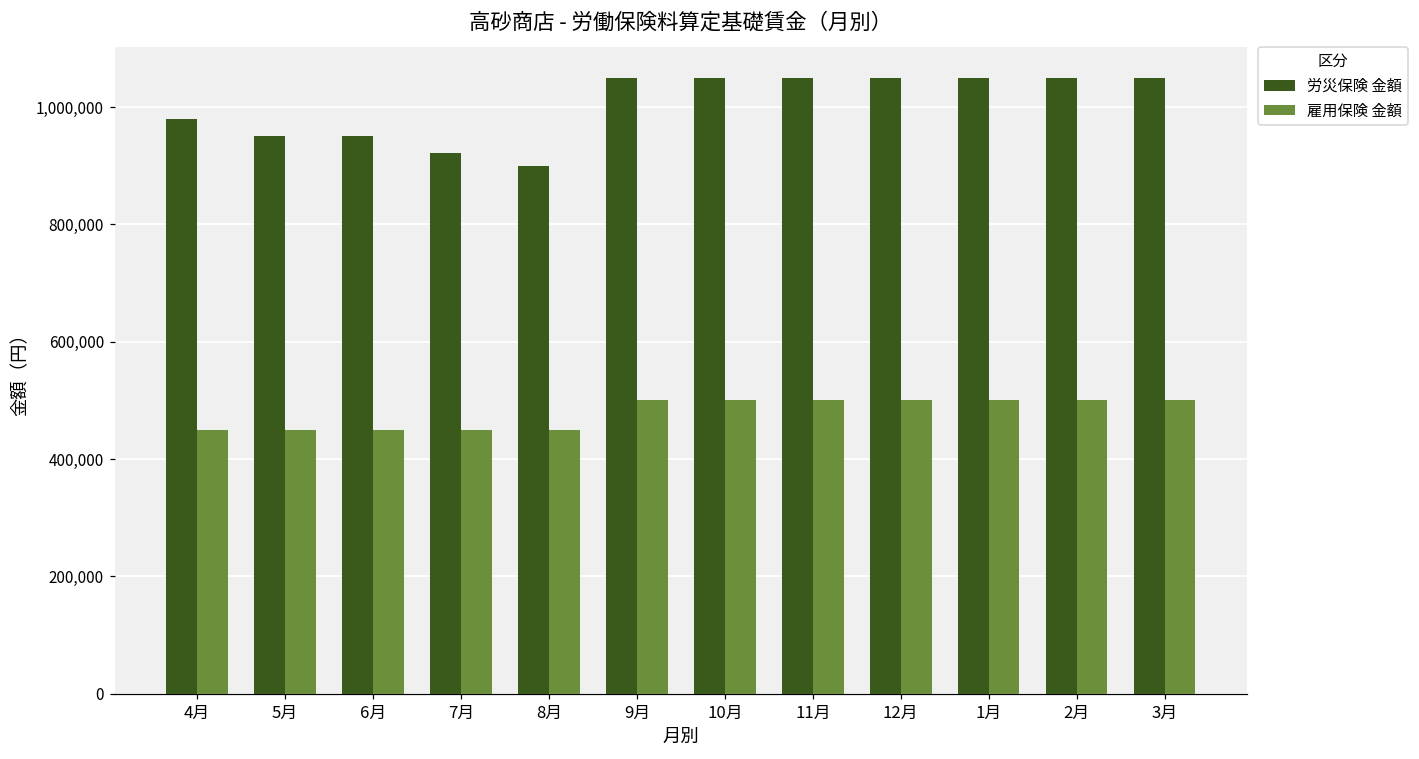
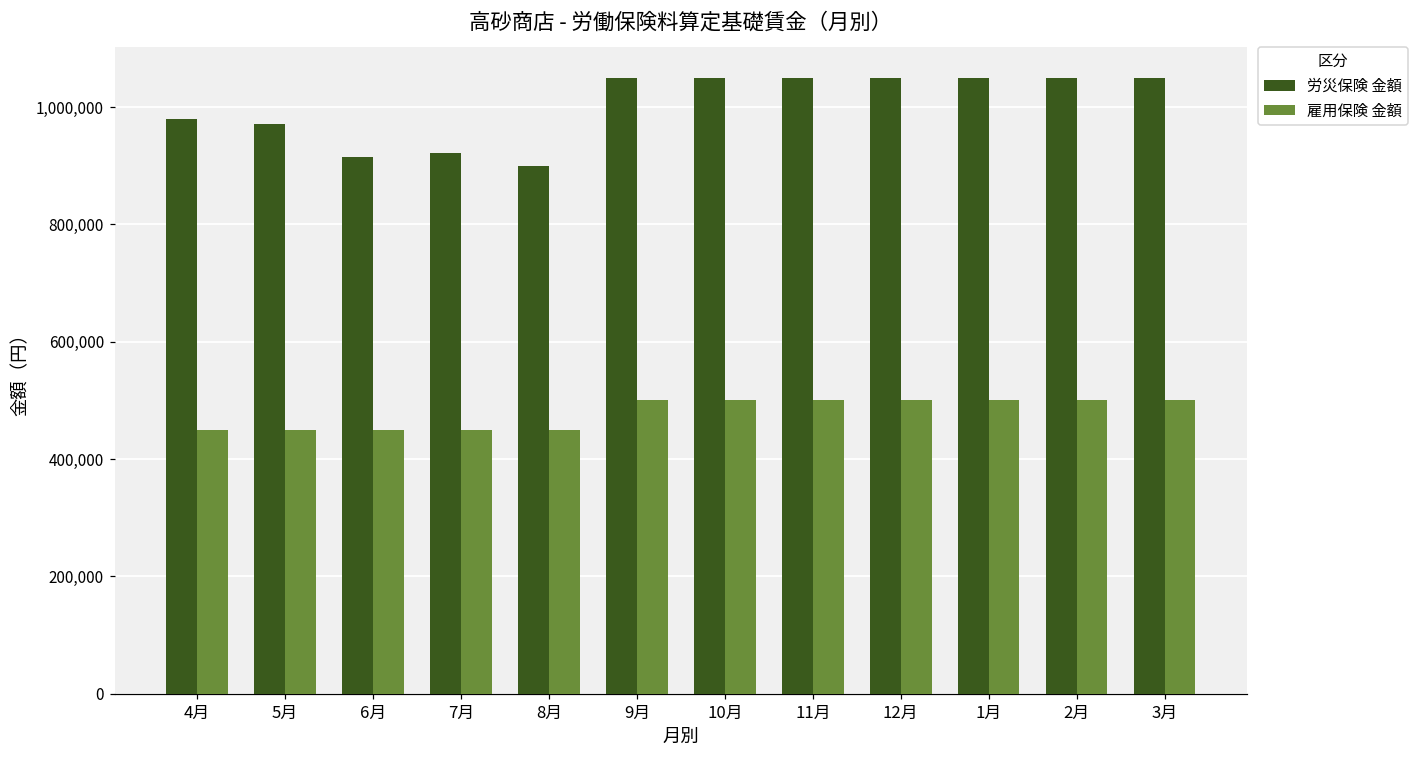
労災保険 金額, 5月: 950,000 -> 970,000
労災保険 金額, 6月: 950,000 -> 920,000
